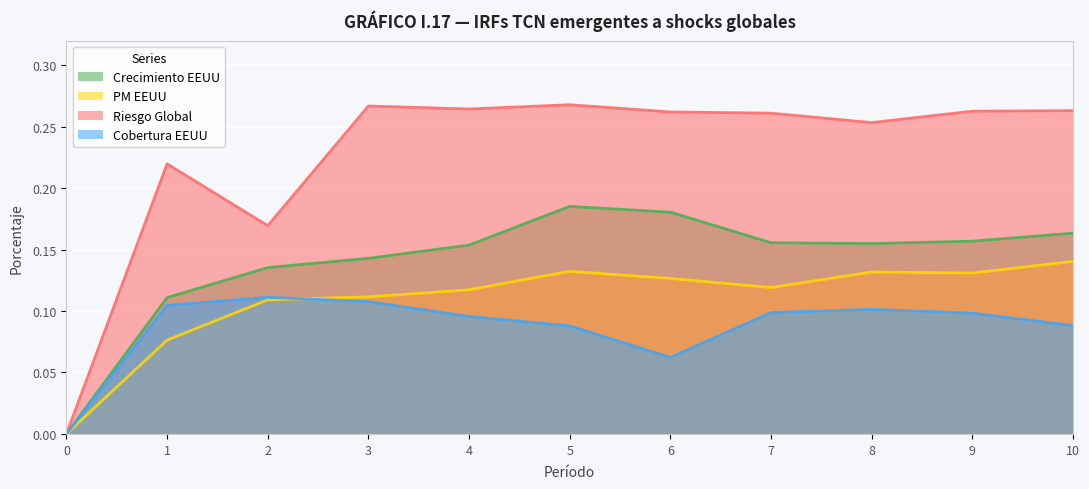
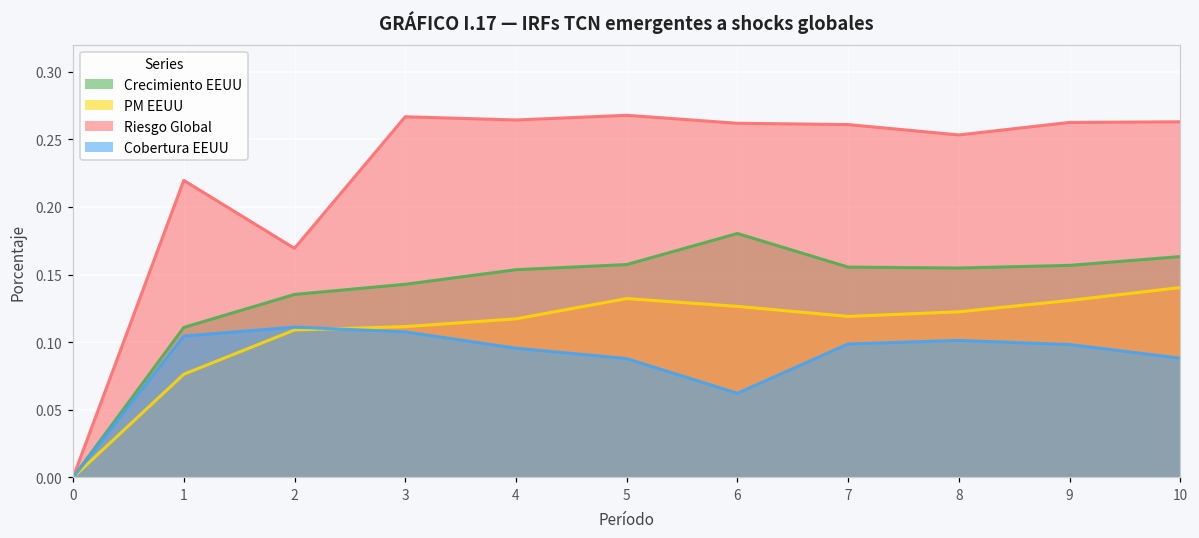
Crecimiento EEUU, 5: 0.185 -> 0.157
PM EEUU, 8: 0.132 -> 0.122
